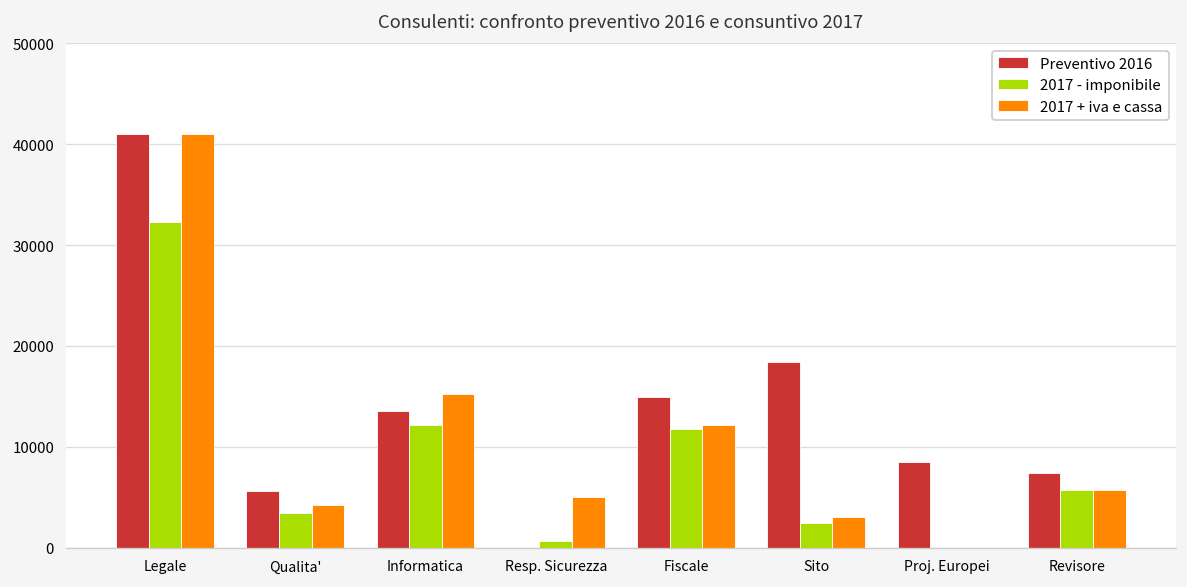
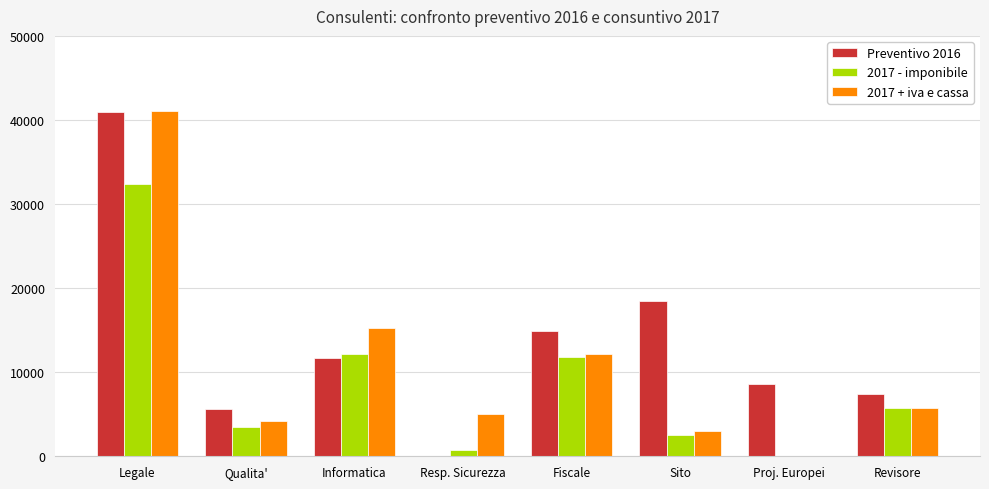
Preventivo 2016, Informatica: 14000 -> 12000
